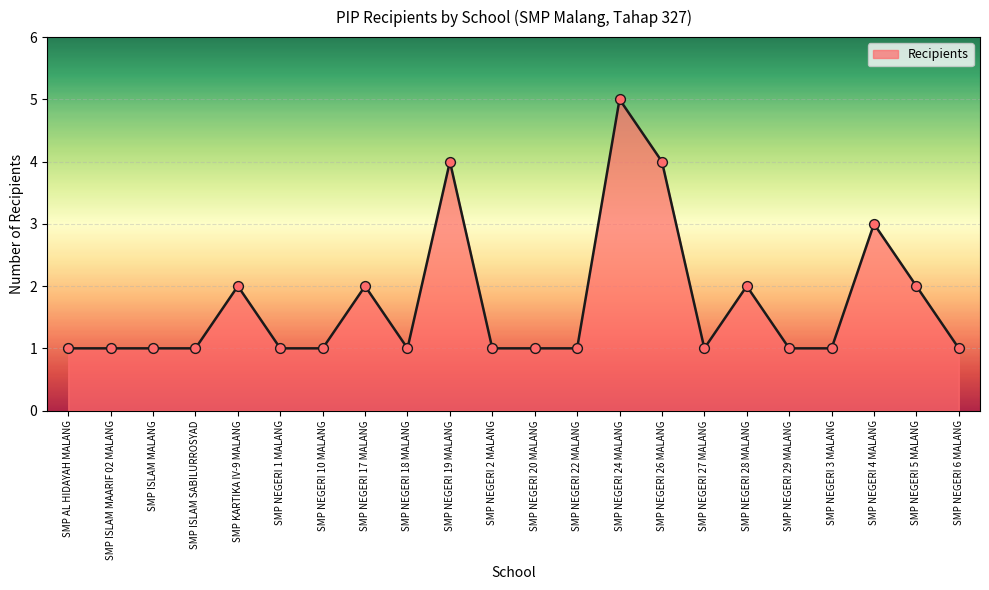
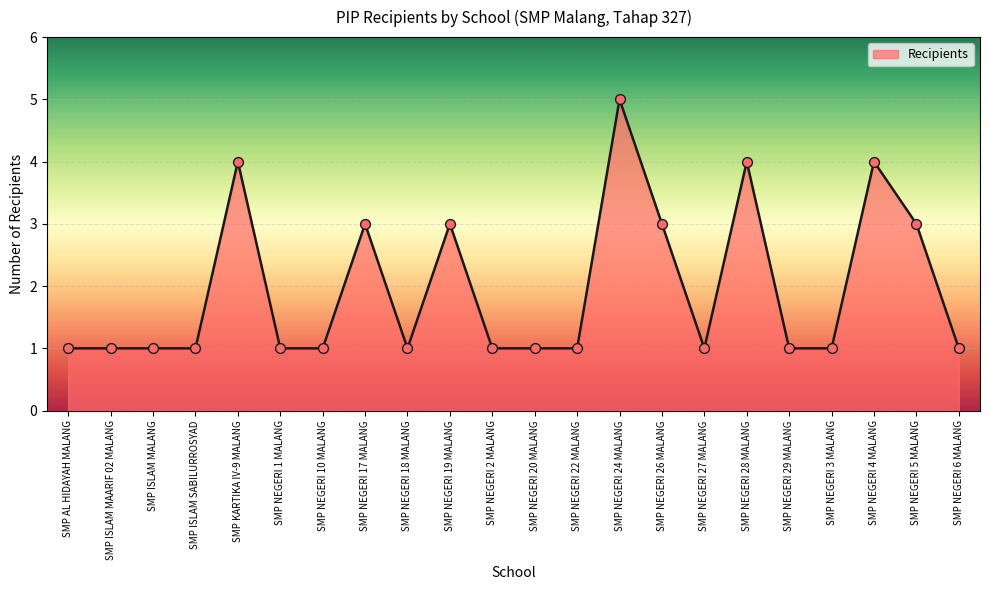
SMP KARTIKA IV-9 MALANG: 2 -> 4
SMP NEGERI 17 MALANG: 2 -> 3
SMP NEGERI 19 MALANG: 4 -> 3
SMP NEGERI 26 MALANG: 4 -> 3
SMP NEGERI 28 MALANG: 2 -> 4
SMP NEGERI 4 MALANG: 3 -> 4
SMP NEGERI 5 MALANG: 2 -> 3
